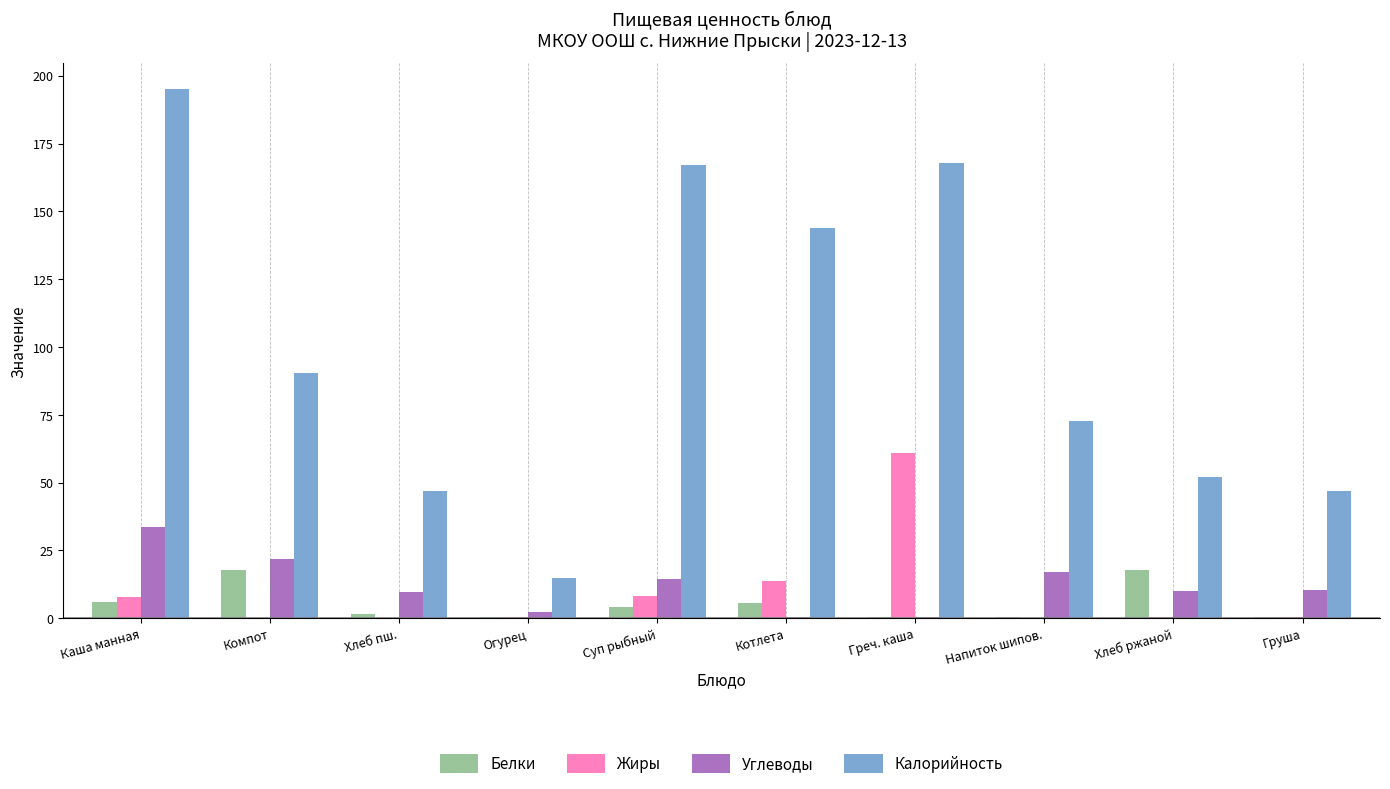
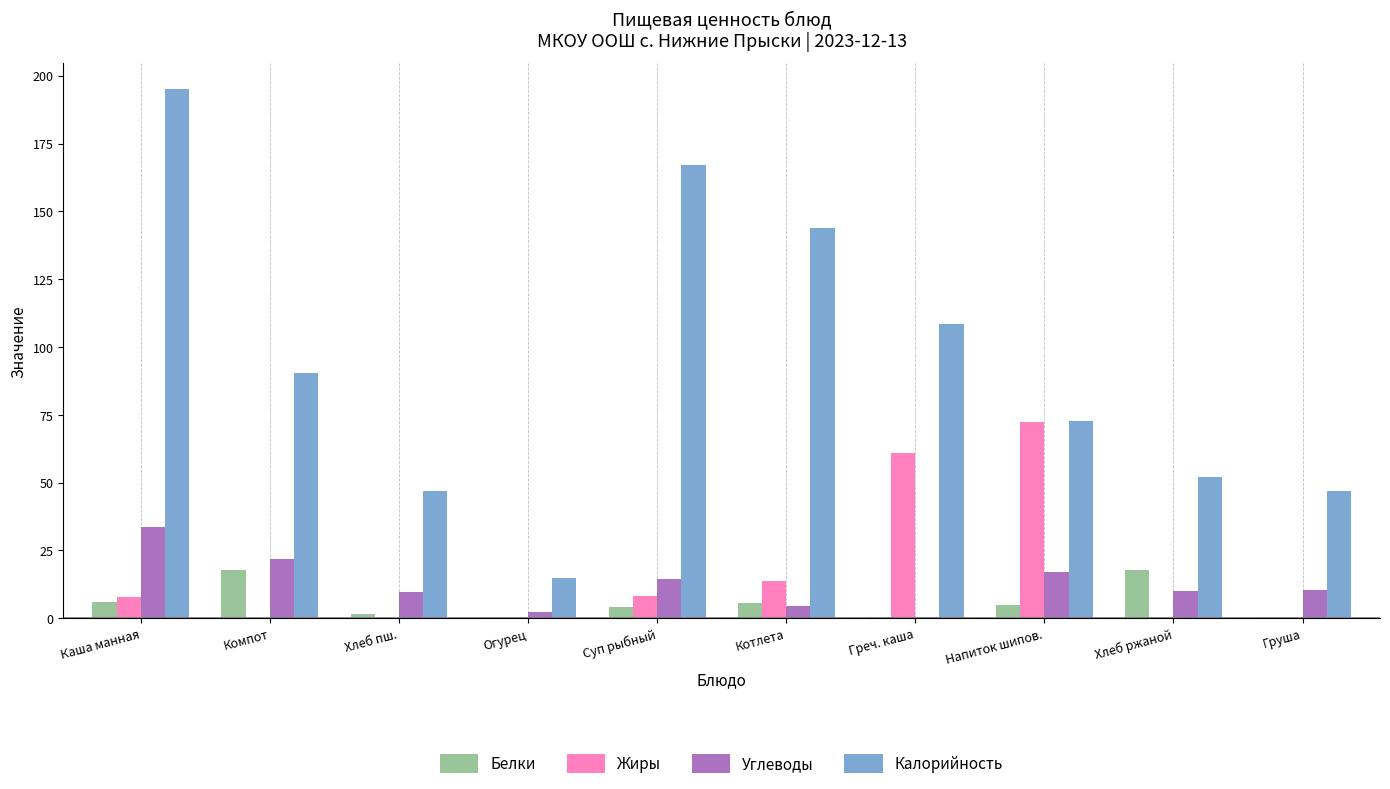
Углеводы, Котлета: 0 -> 5
Калорийность, Греч. каша: 168 -> 108
Белки, Напиток шипов.: 0 -> 5
Жиры, Напиток шипов.: 0 -> 72
